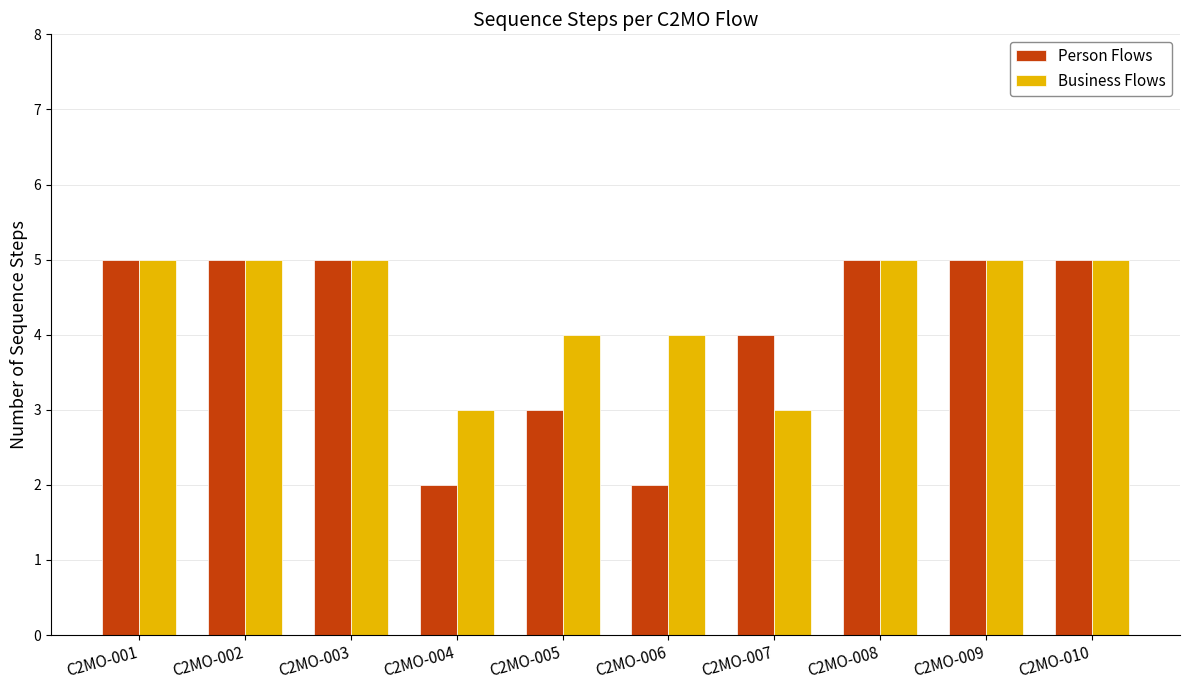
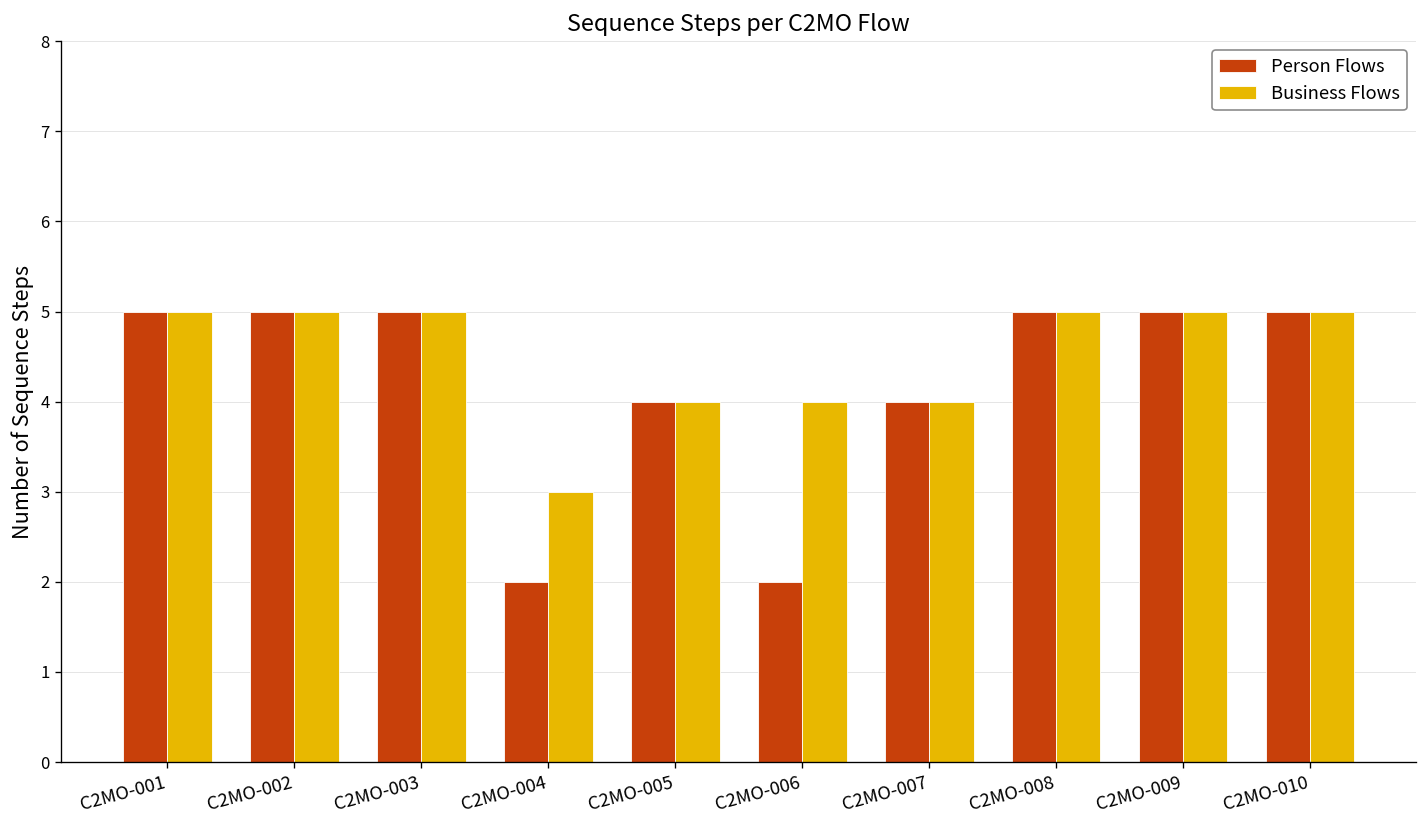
Person Flows, C2MO-005: 3 -> 4
Business Flows, C2MO-007: 3 -> 4
